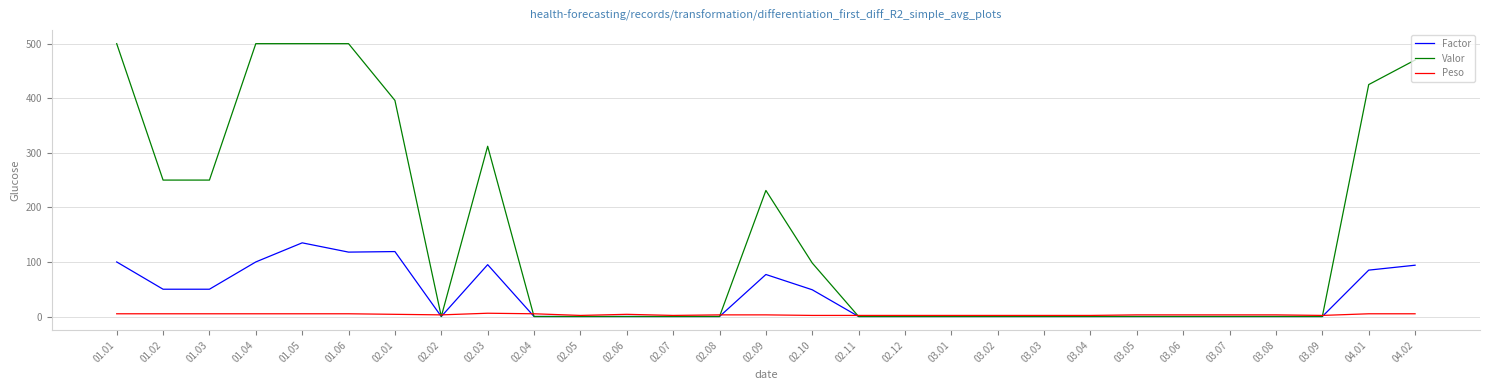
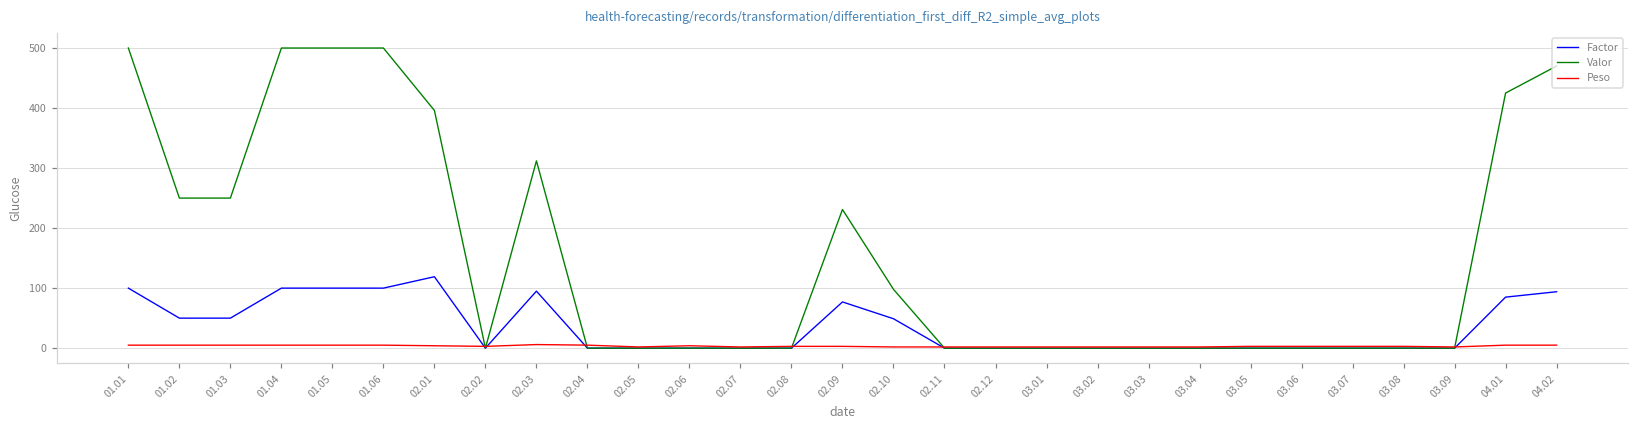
Factor, 01.05: 140 -> 100
Factor, 01.06: 120 -> 100
